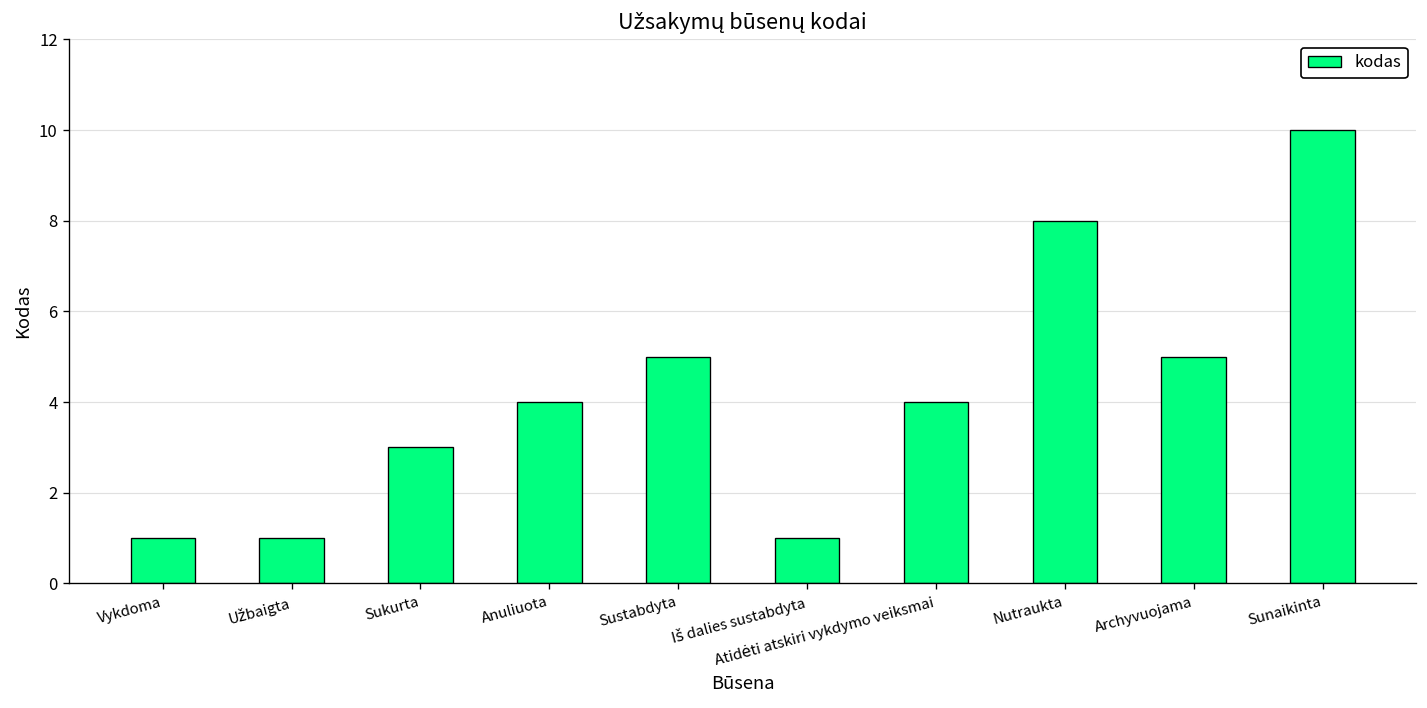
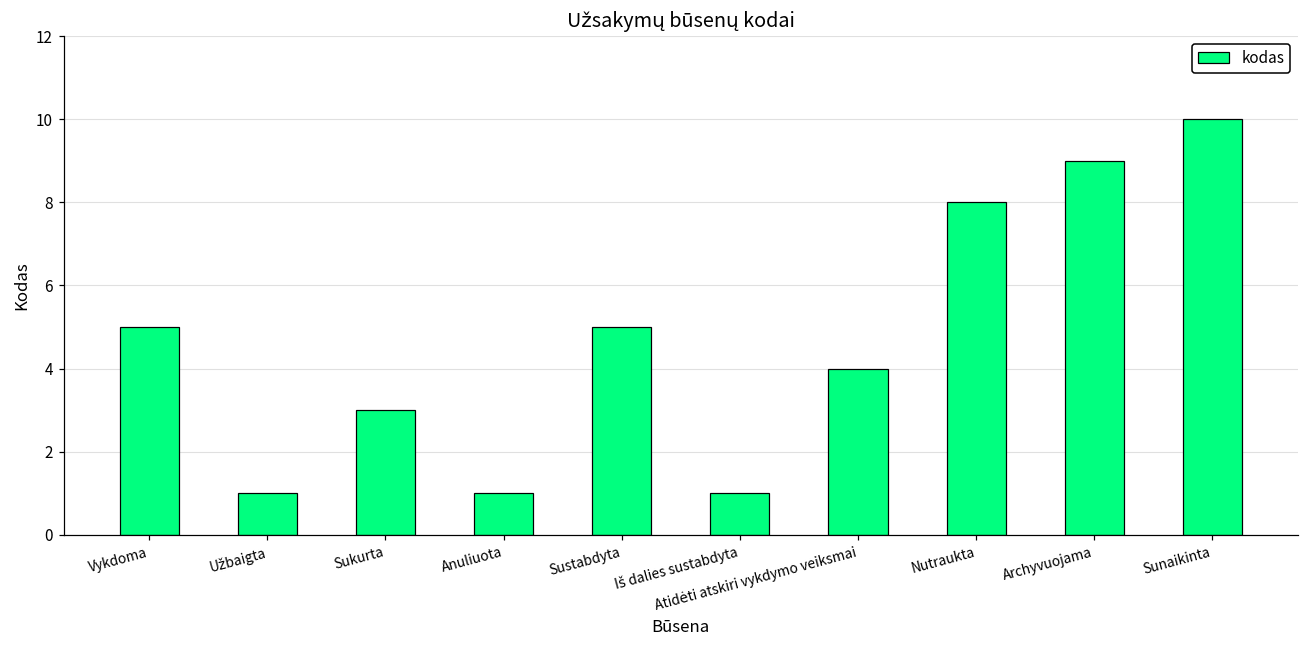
Vykdoma: 1 -> 5
Anuliuota: 4 -> 1
Archyvuojama: 5 -> 9
